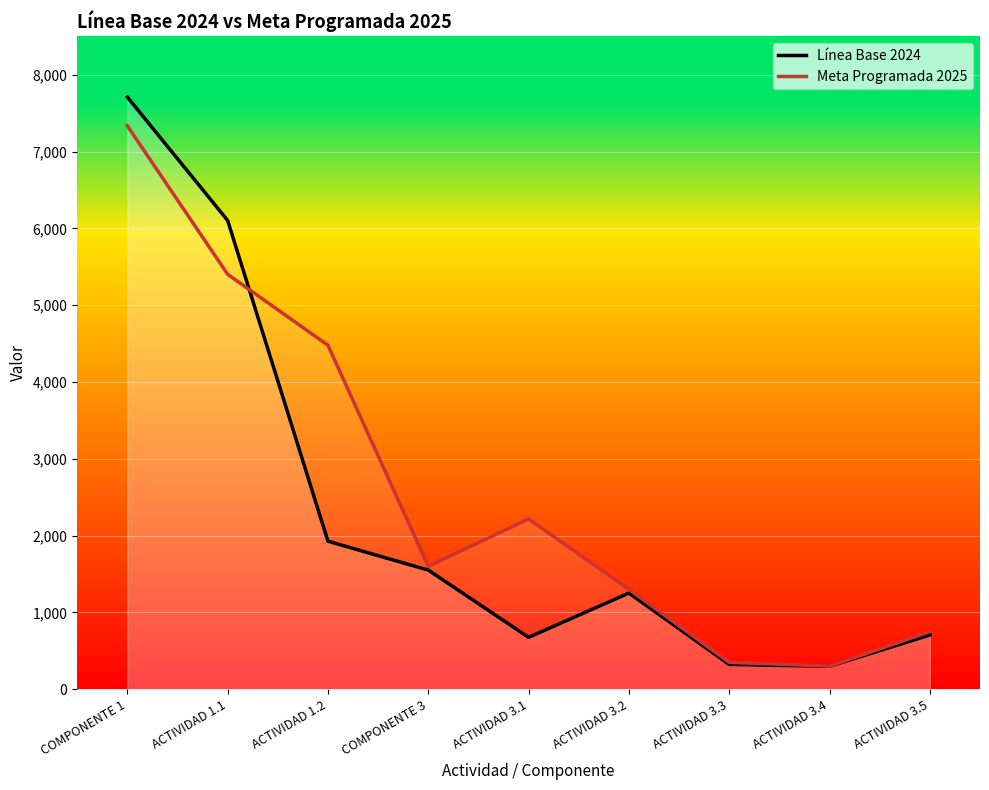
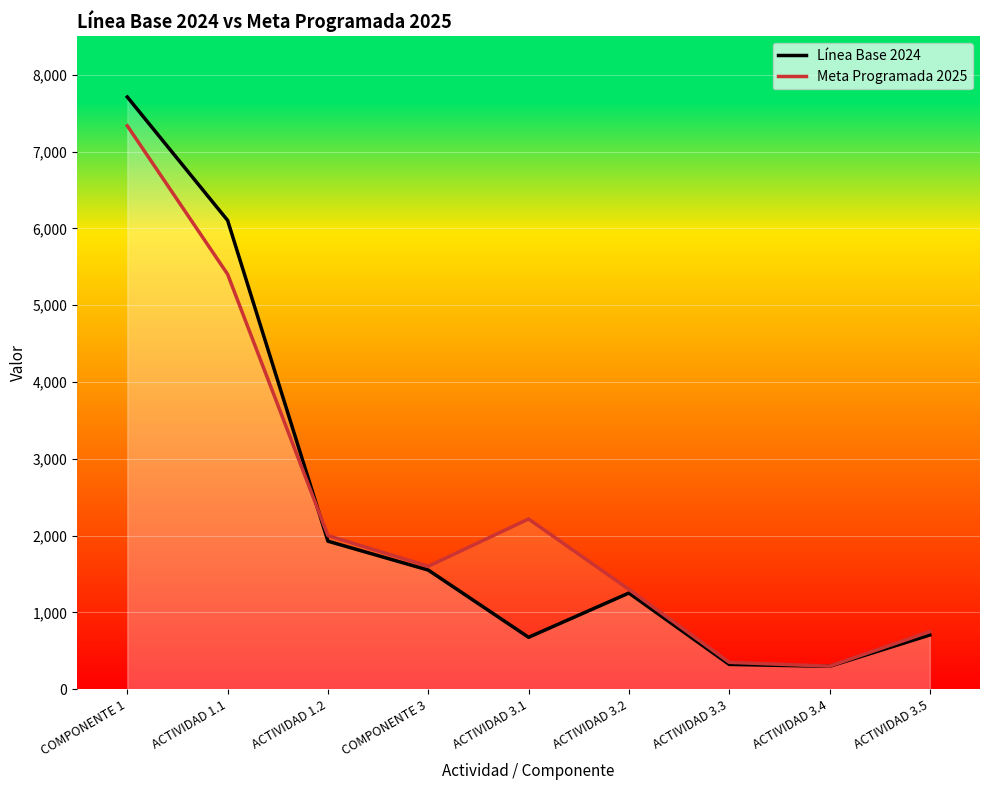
Meta Programada 2025, ACTIVIDAD 1.2: 4,500 -> 2,000
